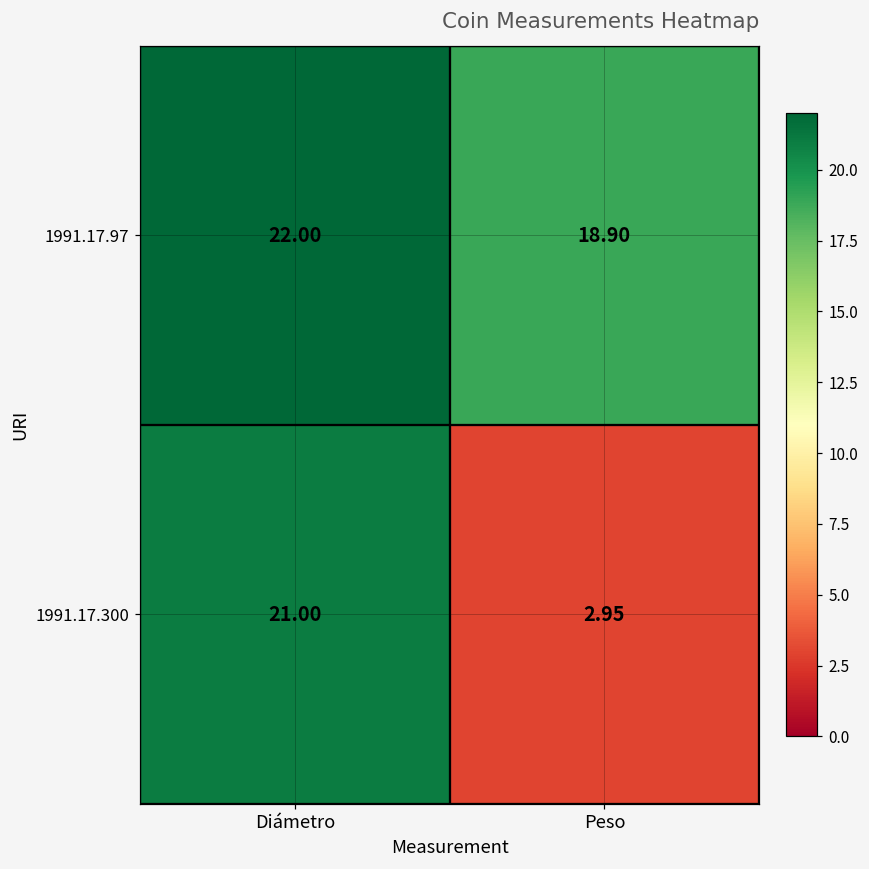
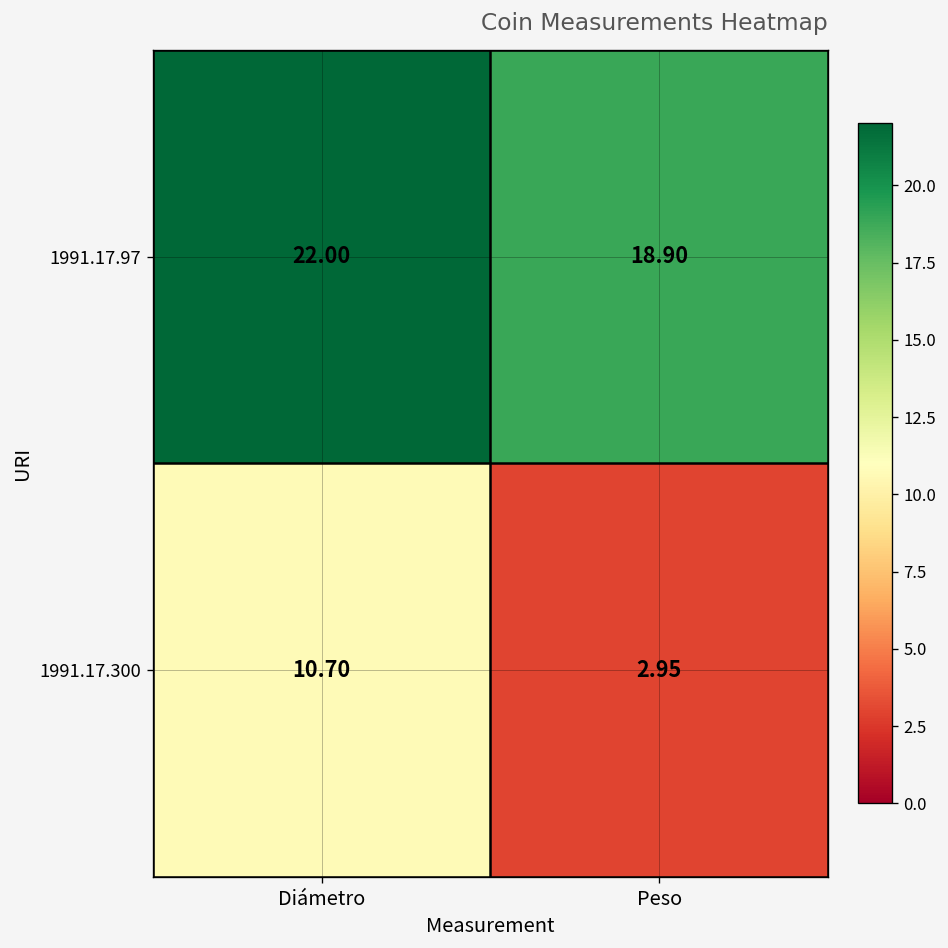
1991.17.300, Diámetro: 21.00 -> 10.70
